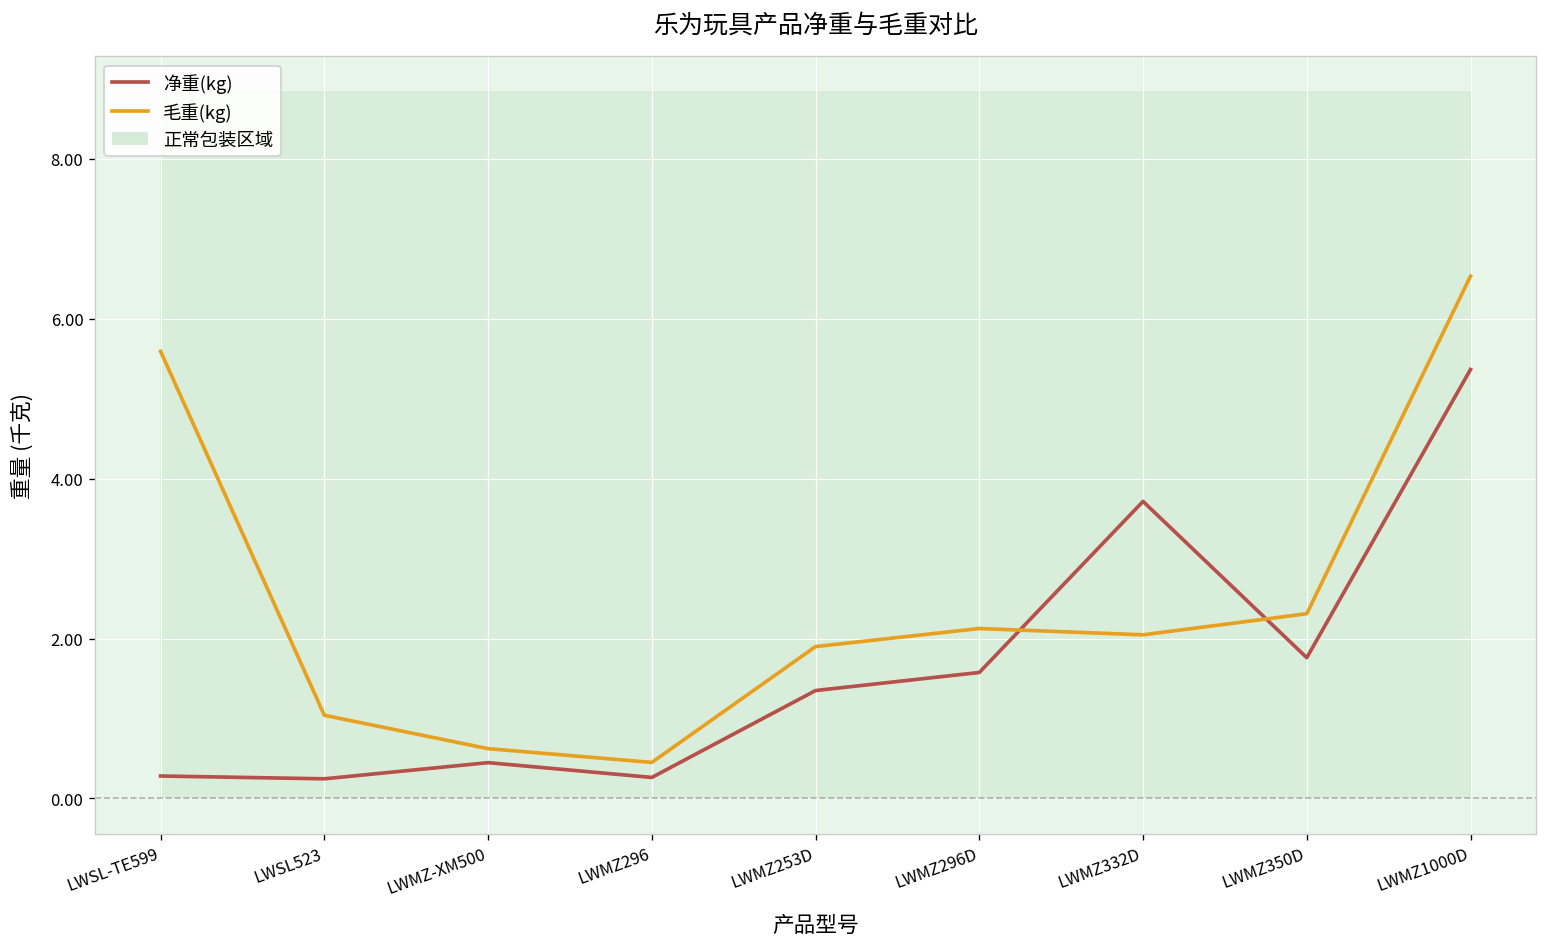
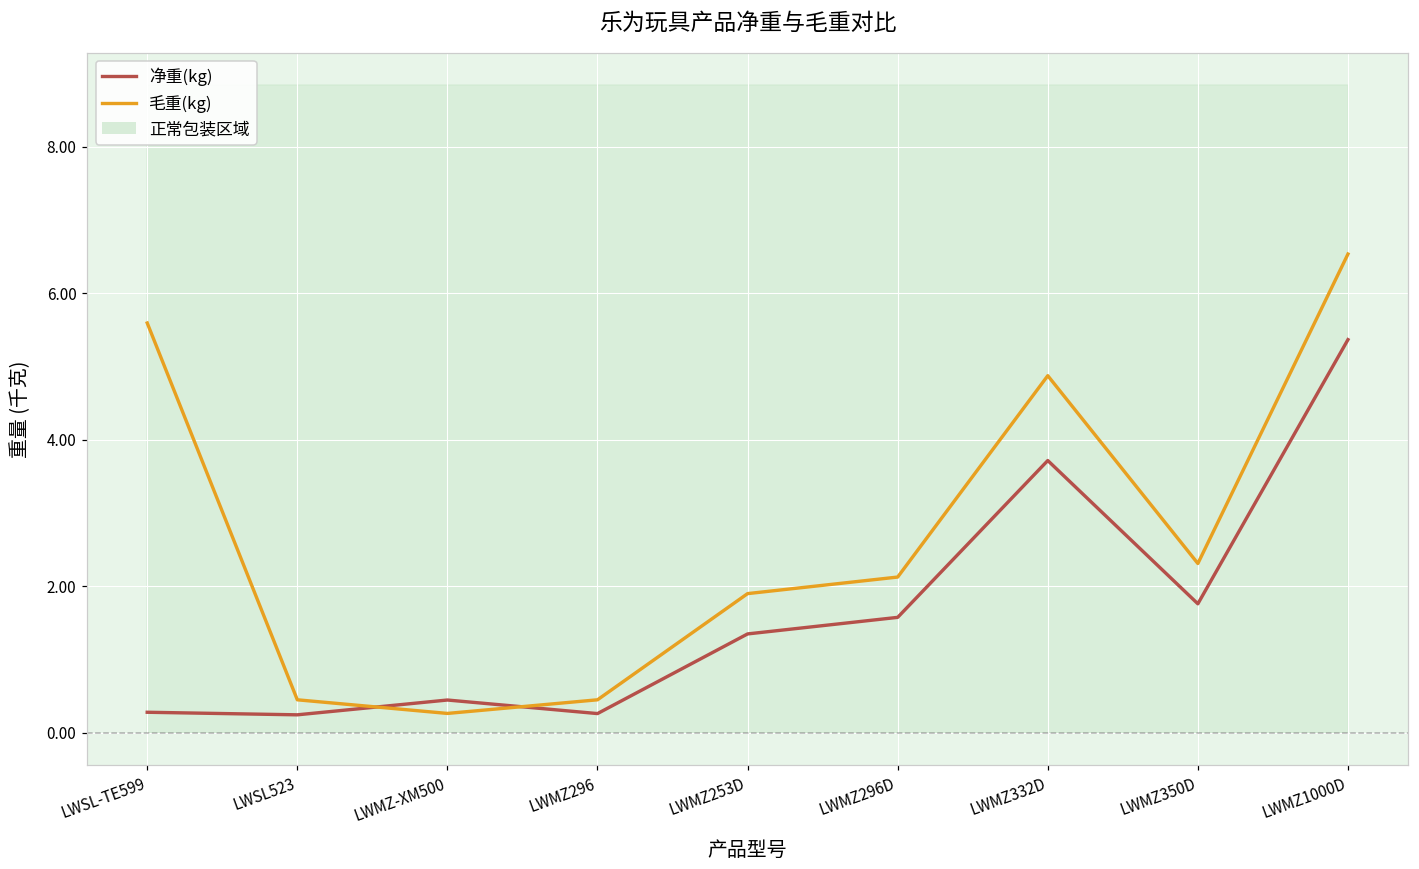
毛重(kg), LWSL523: 1.0 -> 0.5
毛重(kg), LWMZ-XM500: 0.6 -> 0.3
毛重(kg), LWMZ332D: 2.0 -> 4.9
